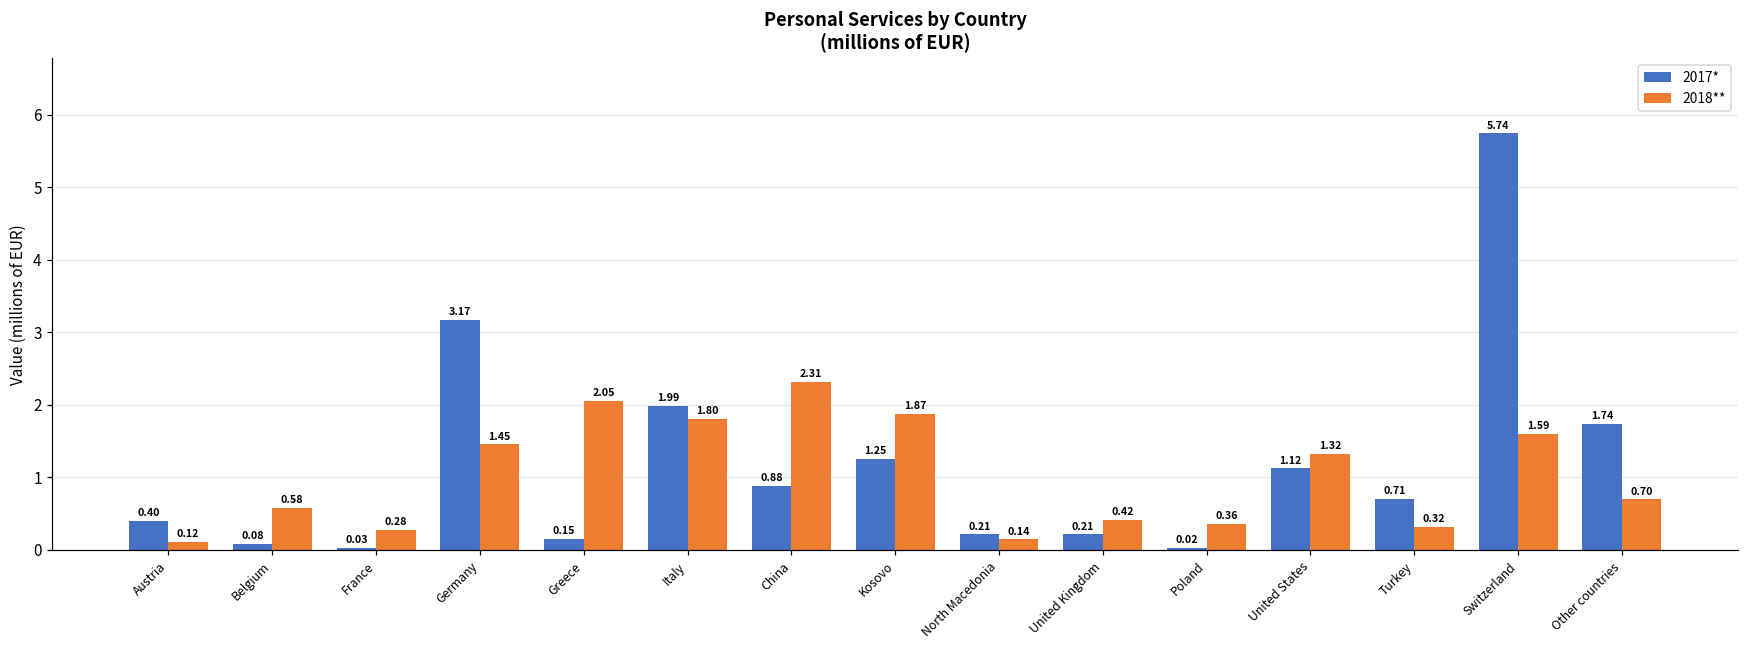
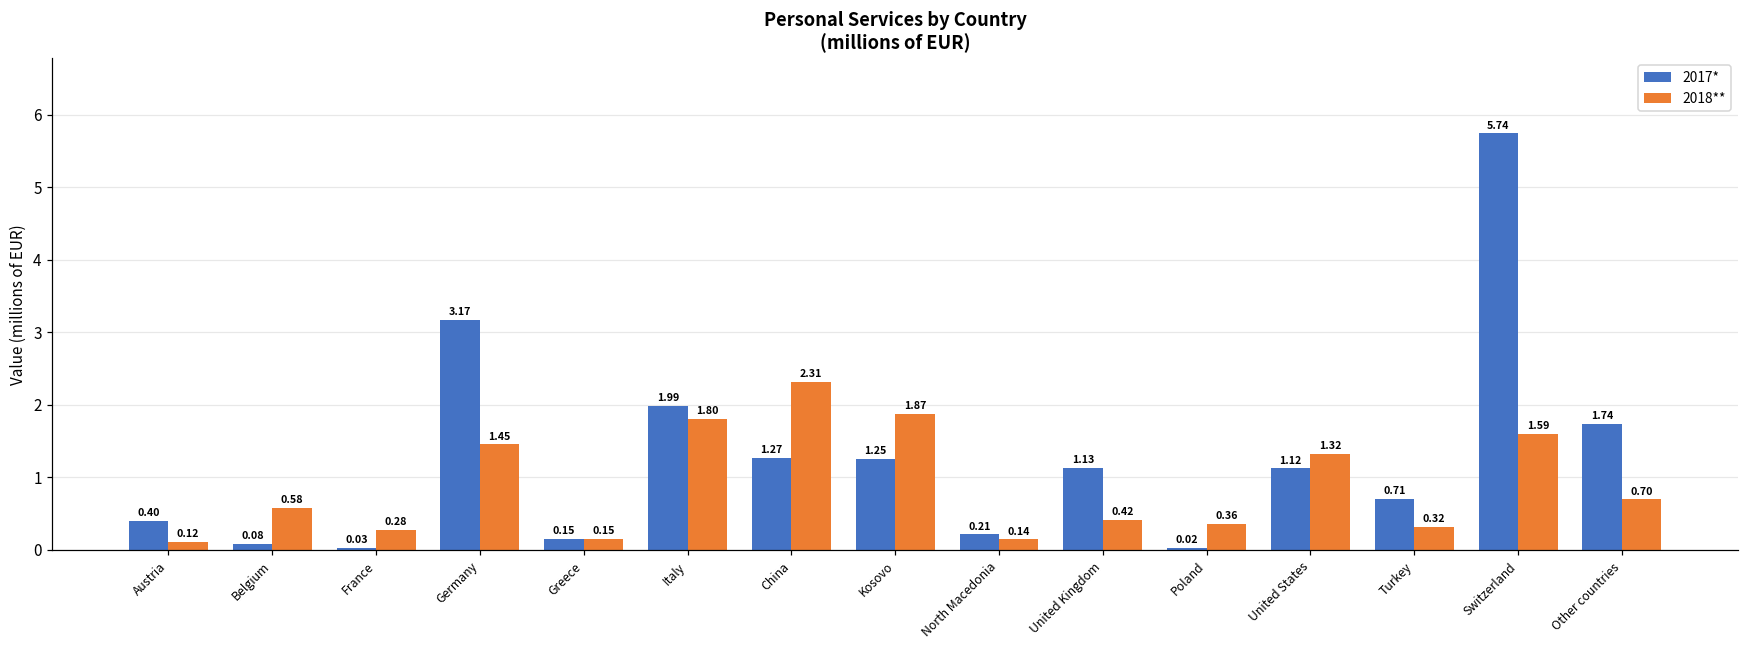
2018**, Greece: 2.05 -> 0.15
2017*, China: 0.88 -> 1.27
2017*, United Kingdom: 0.21 -> 1.13
